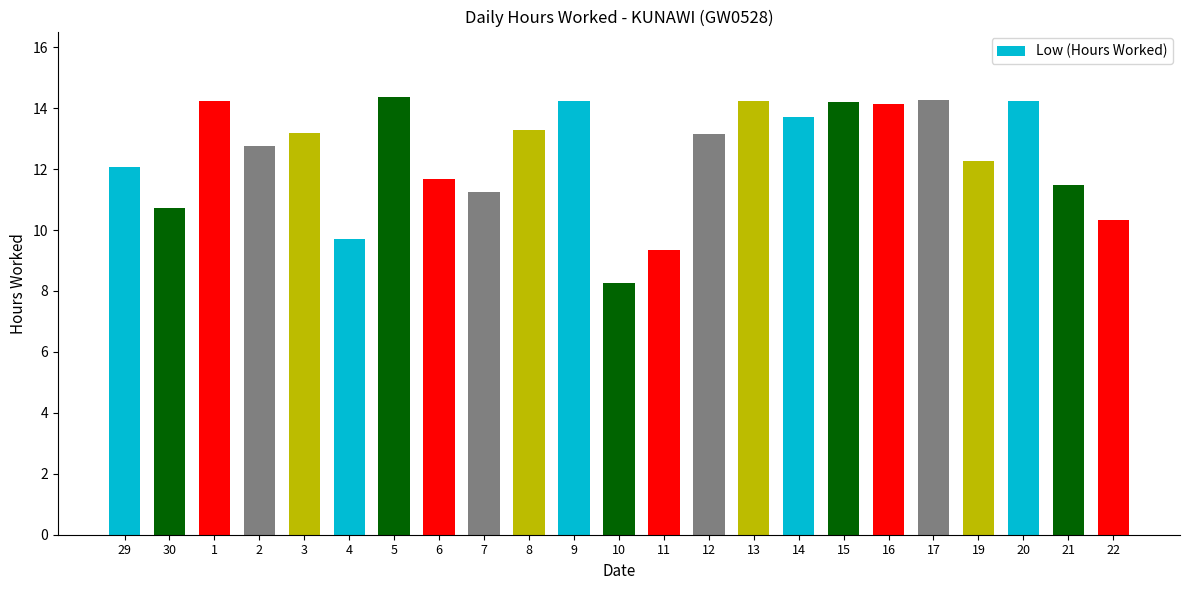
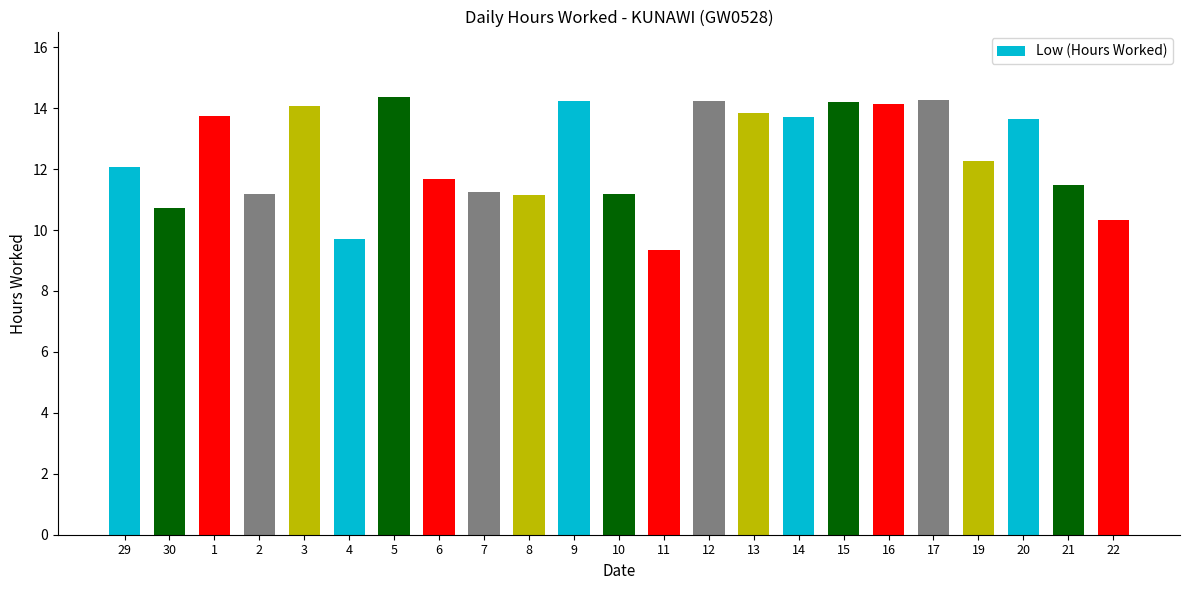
1: 14.2 -> 13.8
2: 12.8 -> 11.2
3: 13.2 -> 14.1
8: 13.3 -> 11.2
10: 8.3 -> 11.2
12: 13.2 -> 14.2
13: 14.2 -> 13.8
20: 14.2 -> 13.7
